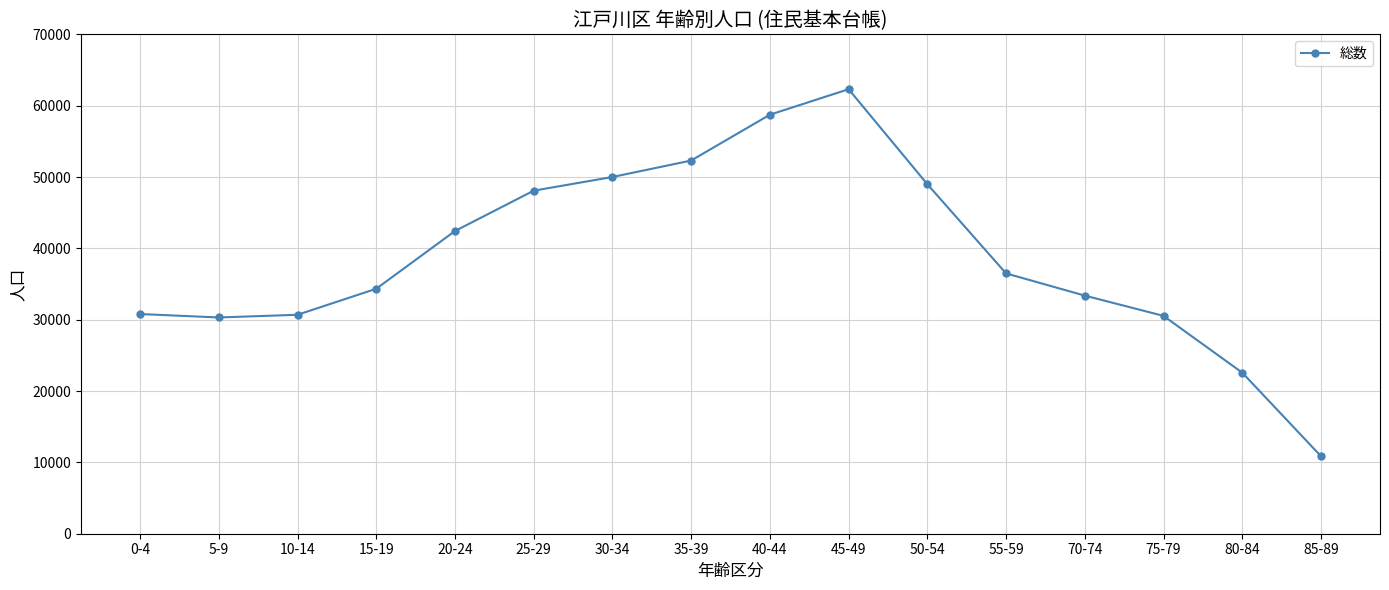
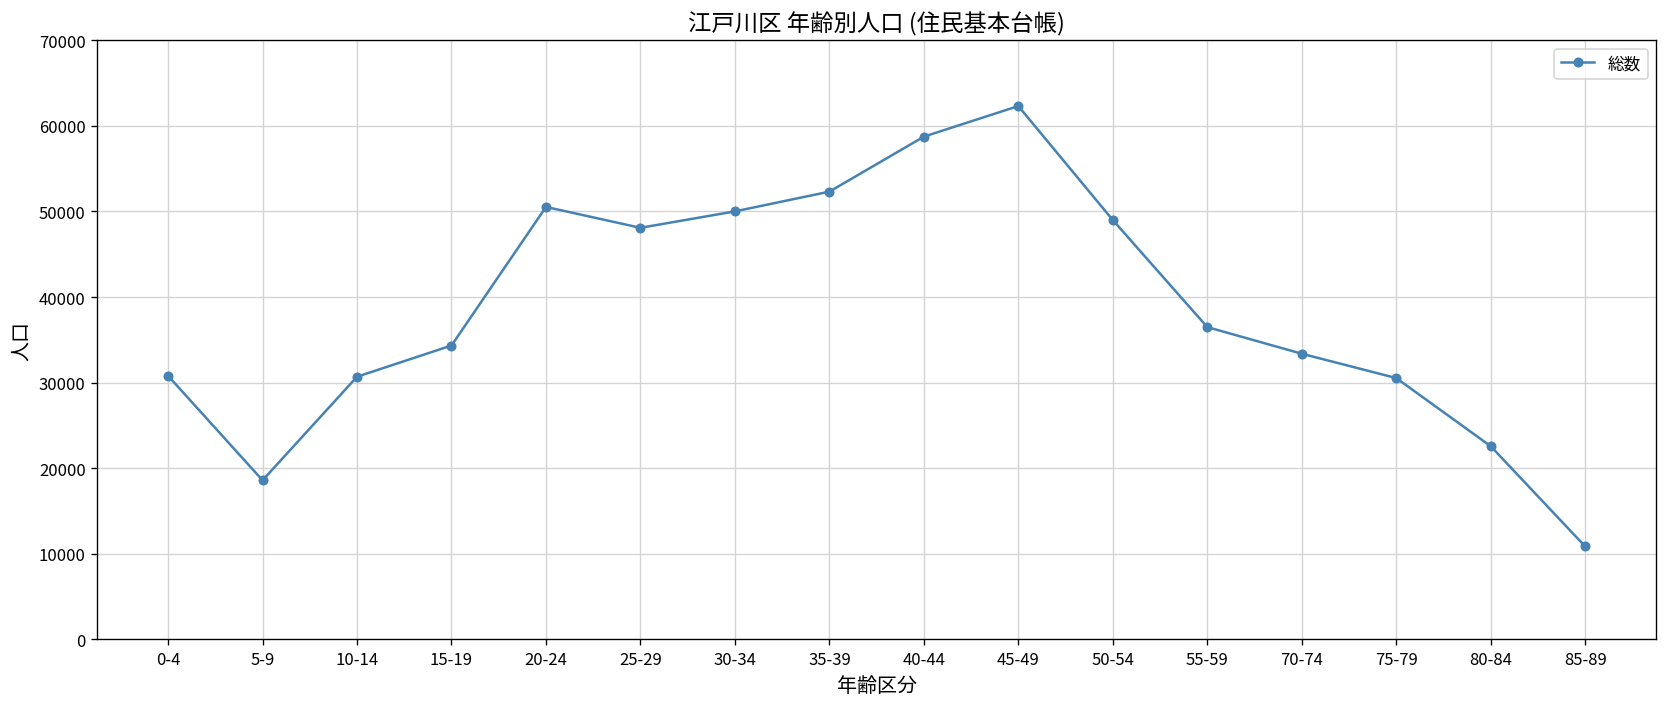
5-9: 30000 -> 19000
20-24: 42000 -> 51000
